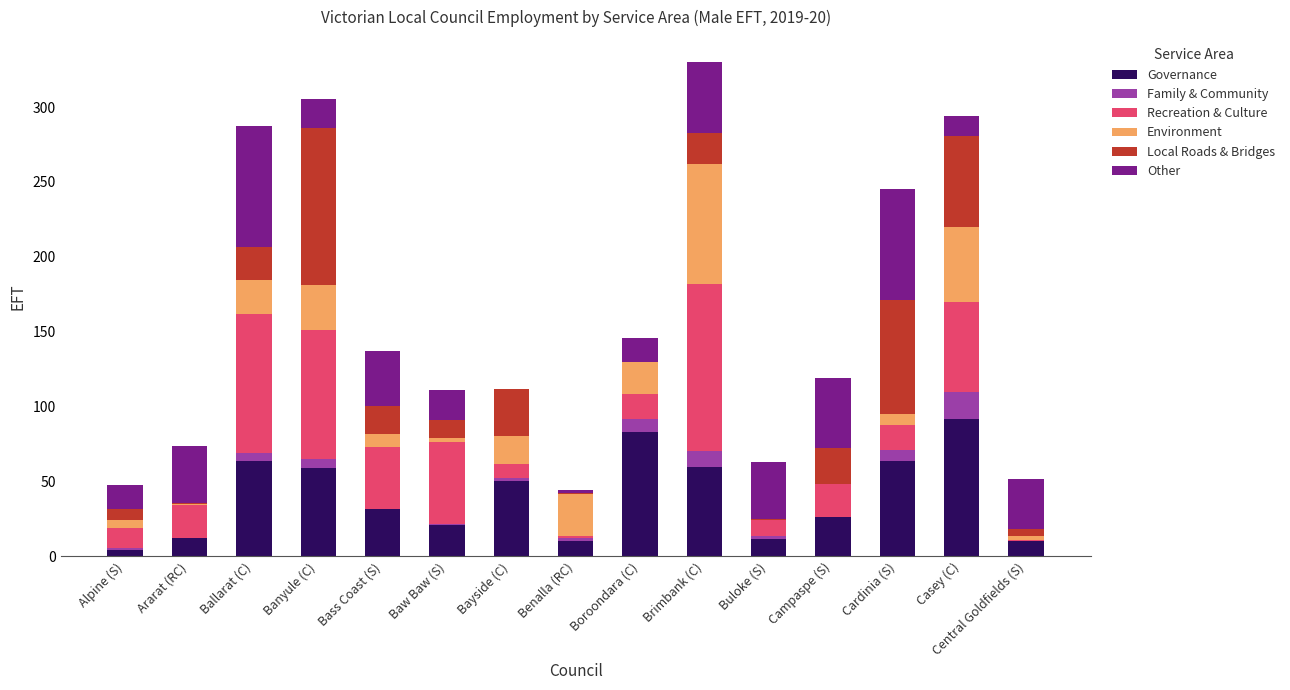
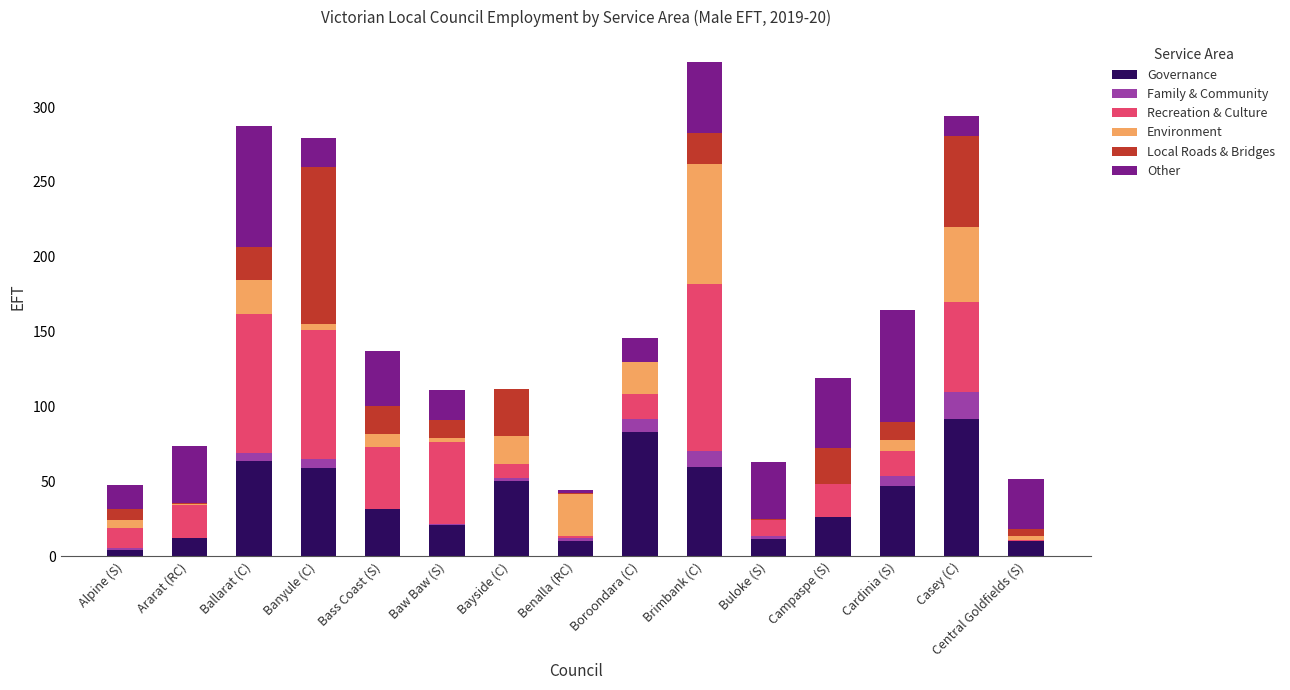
Environment, Banyule (C): 30 -> 4
Governance, Cardinia (S): 64 -> 47
Local Roads & Bridges, Cardinia (S): 76 -> 12
